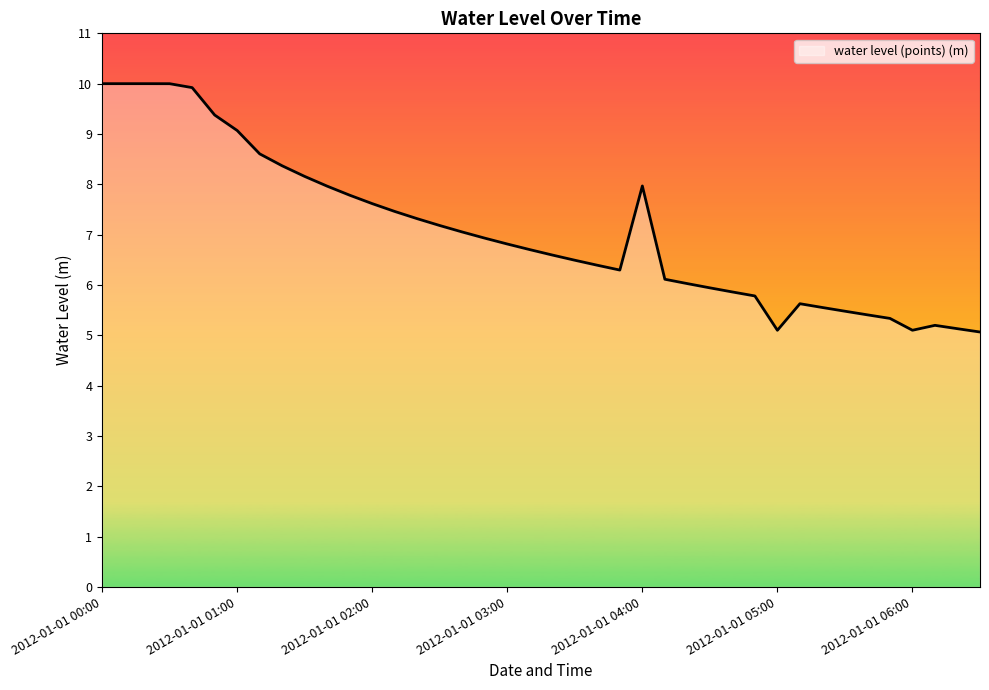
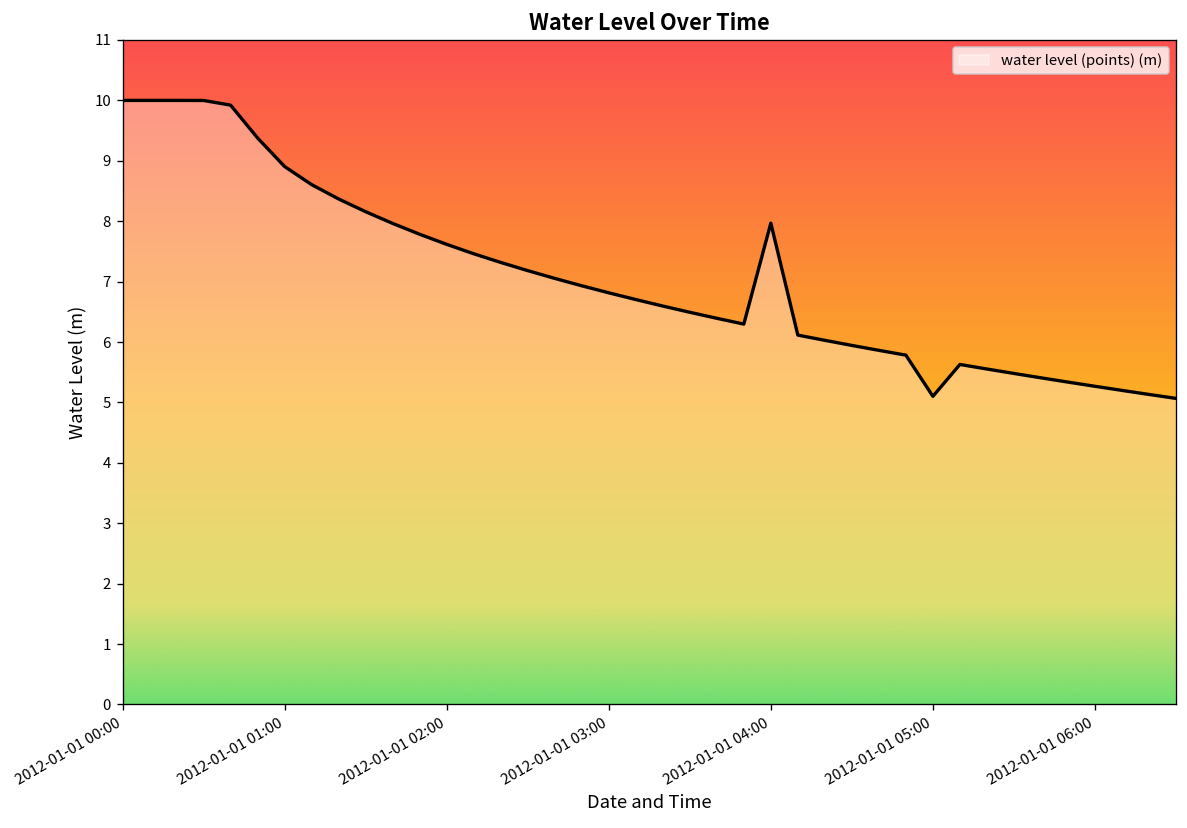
2012-01-01 01:00: 9.1 -> 8.9
2012-01-01 06:00: 5.1 -> 5.3
